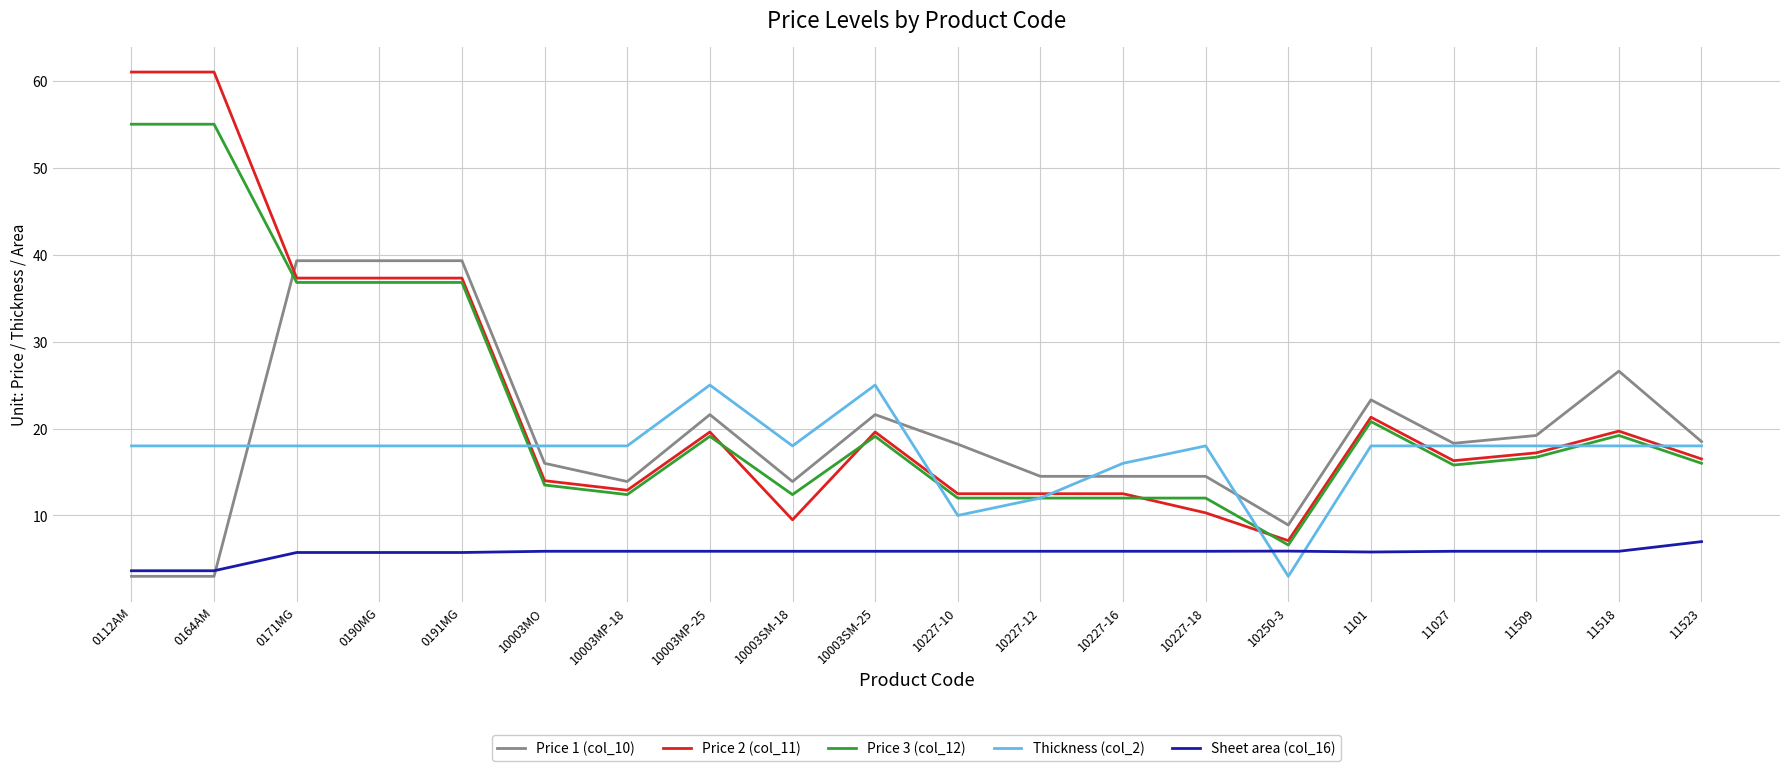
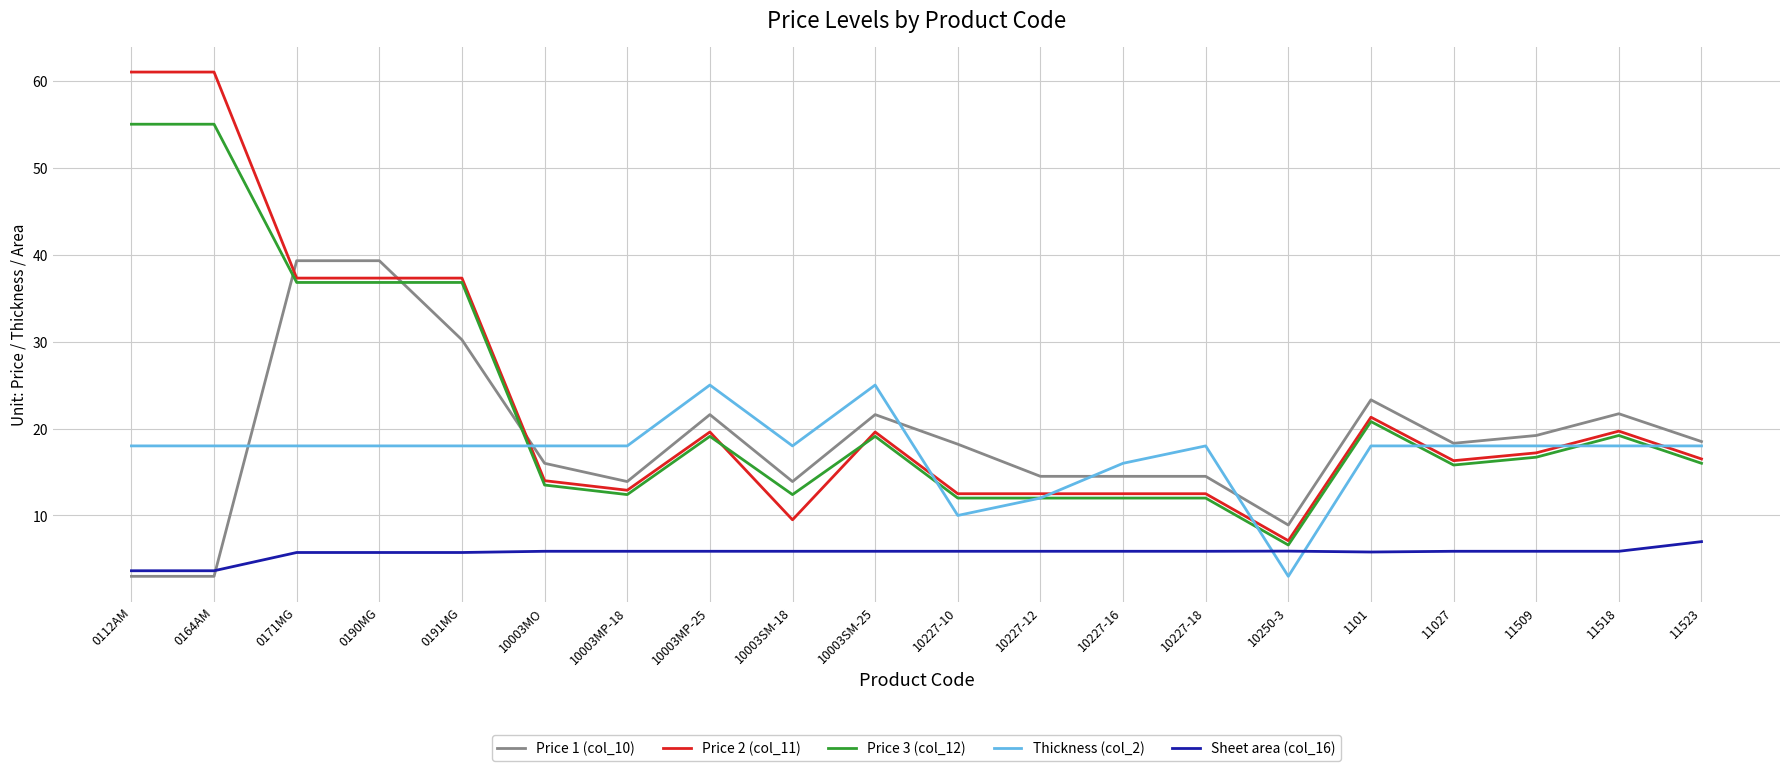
Price 1 (col_10), 0191MG: 39 -> 30
Price 2 (col_11), 10227-18: 10 -> 13
Price 1 (col_10), 11518: 27 -> 22
